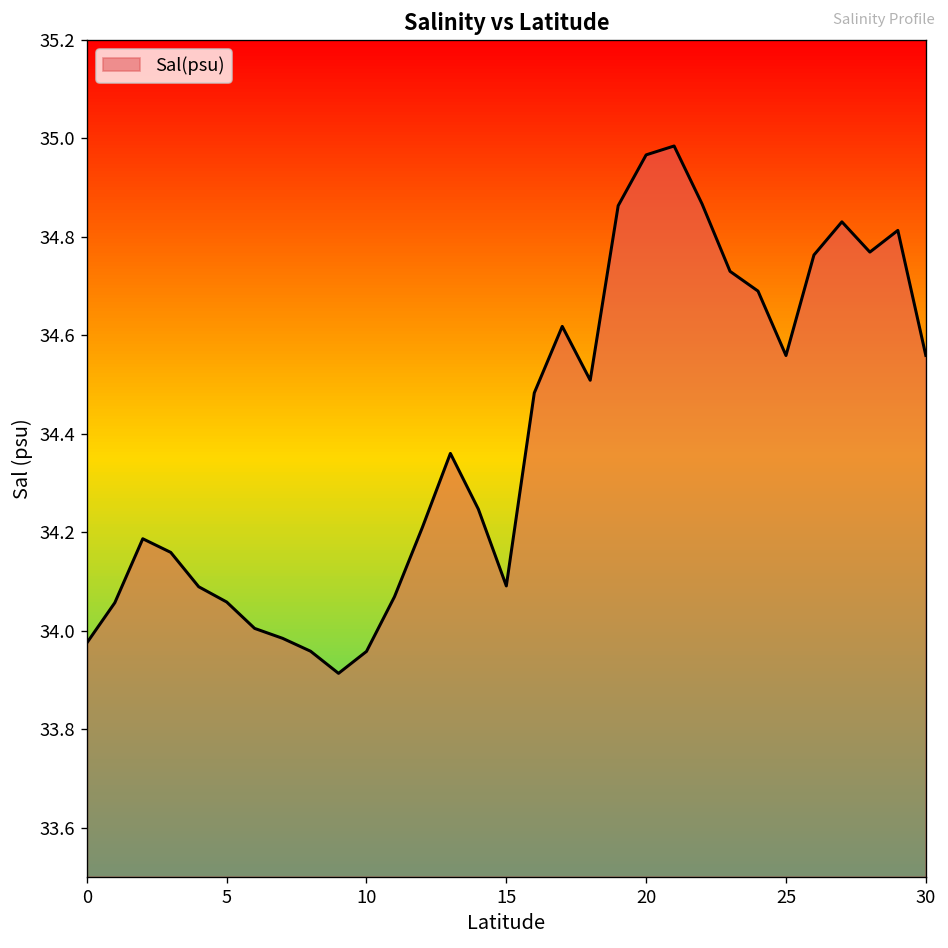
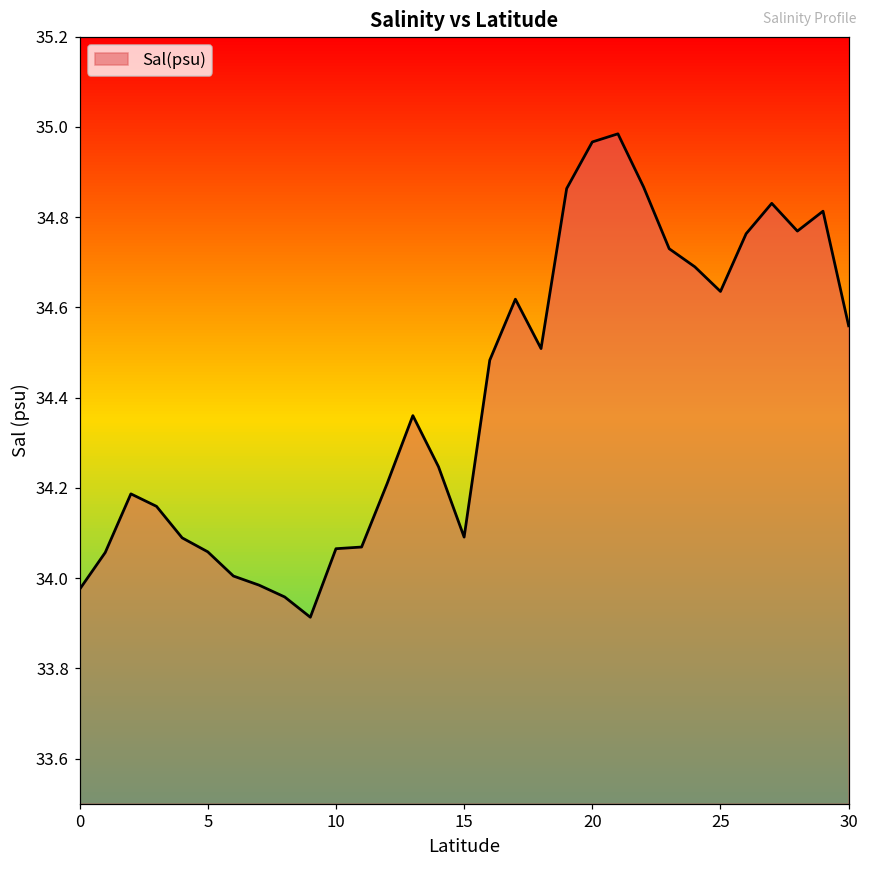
10: 33.96 -> 34.07
25: 34.56 -> 34.64
